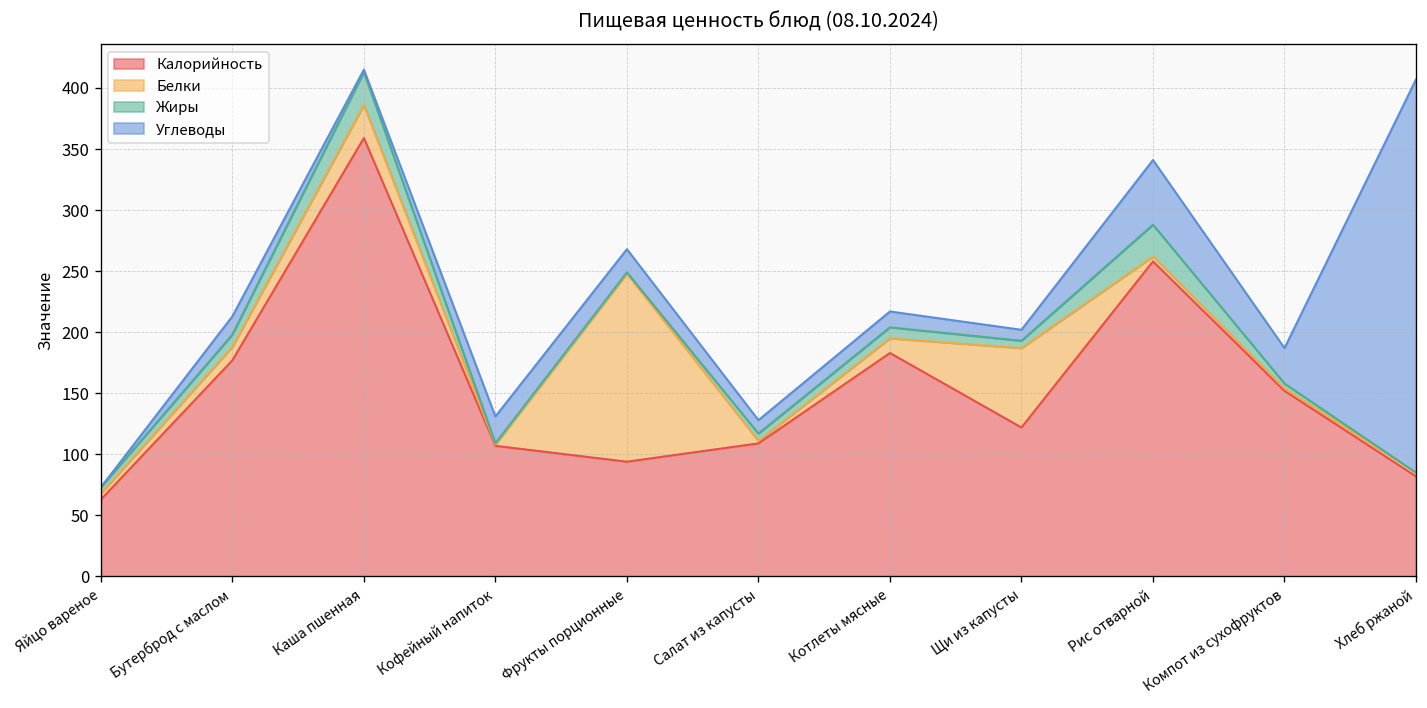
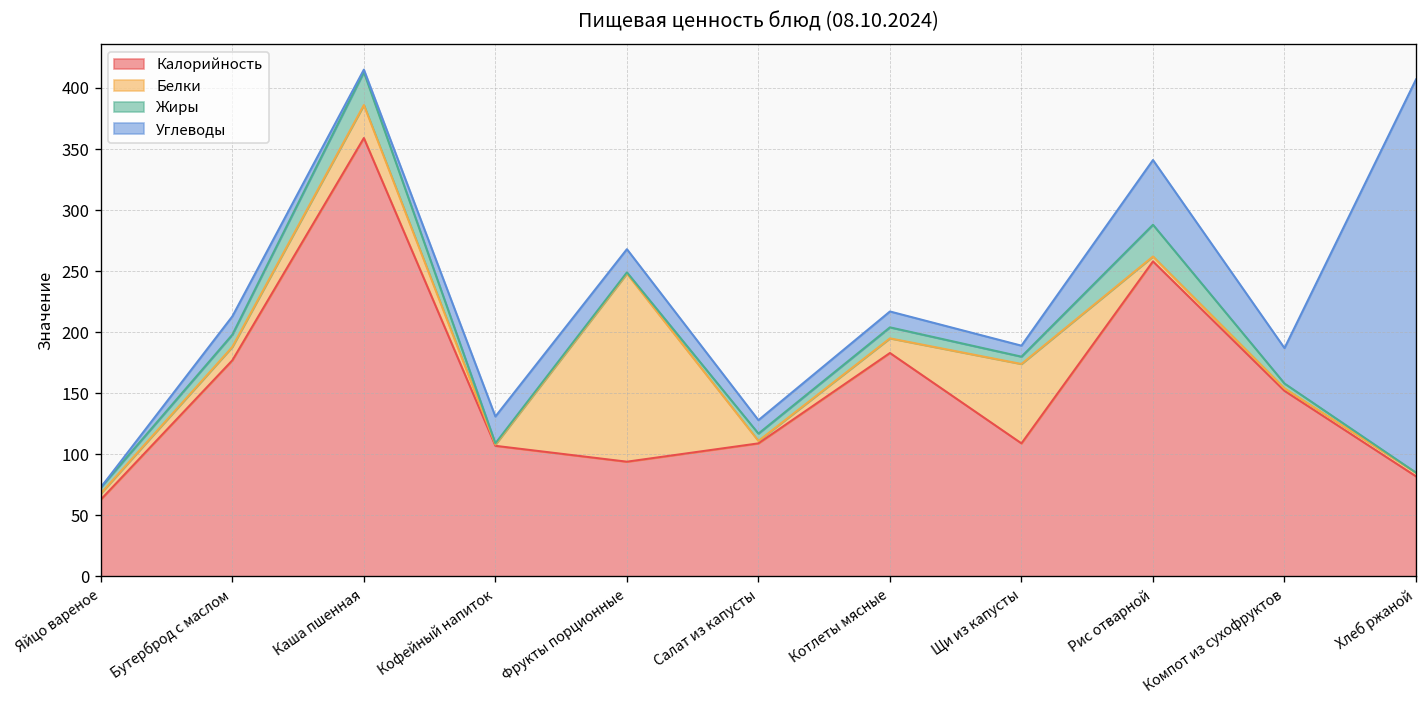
Калорийность, Щи из капусты: 122 -> 109
